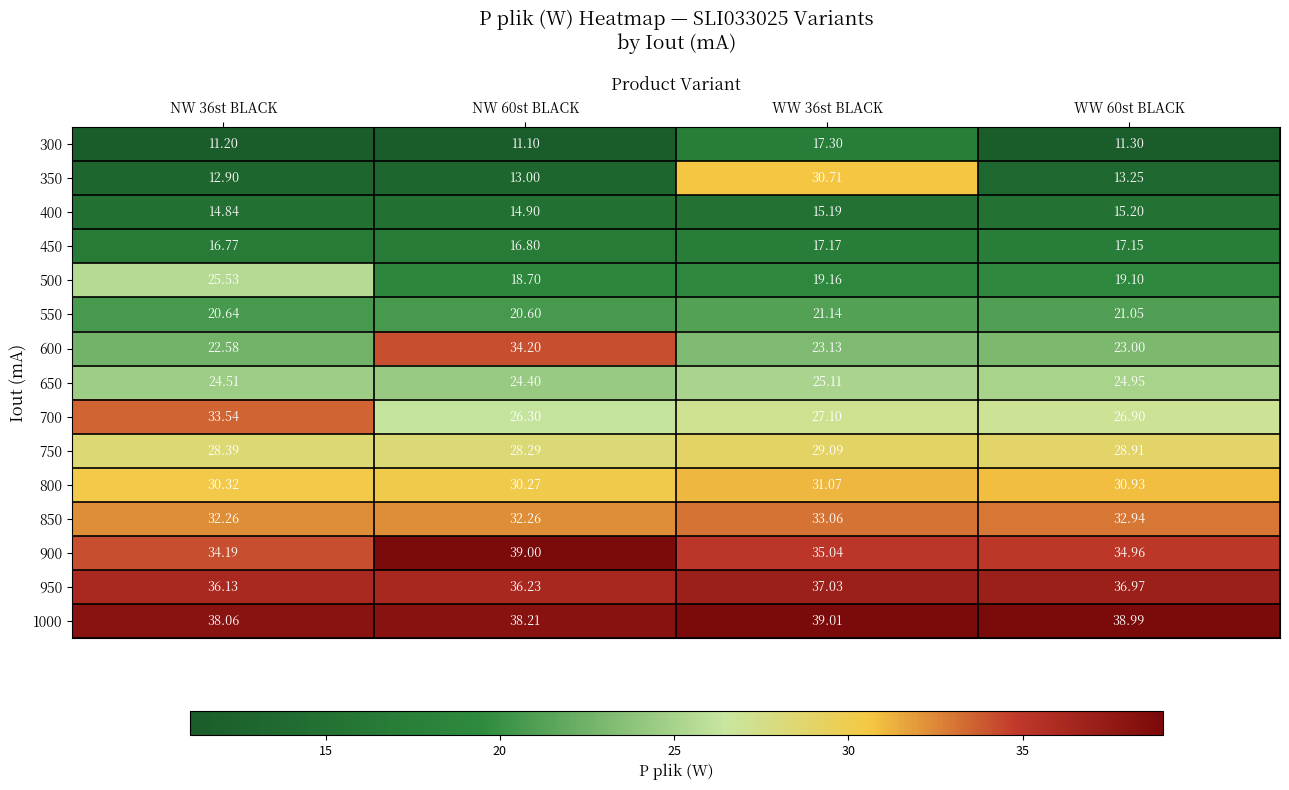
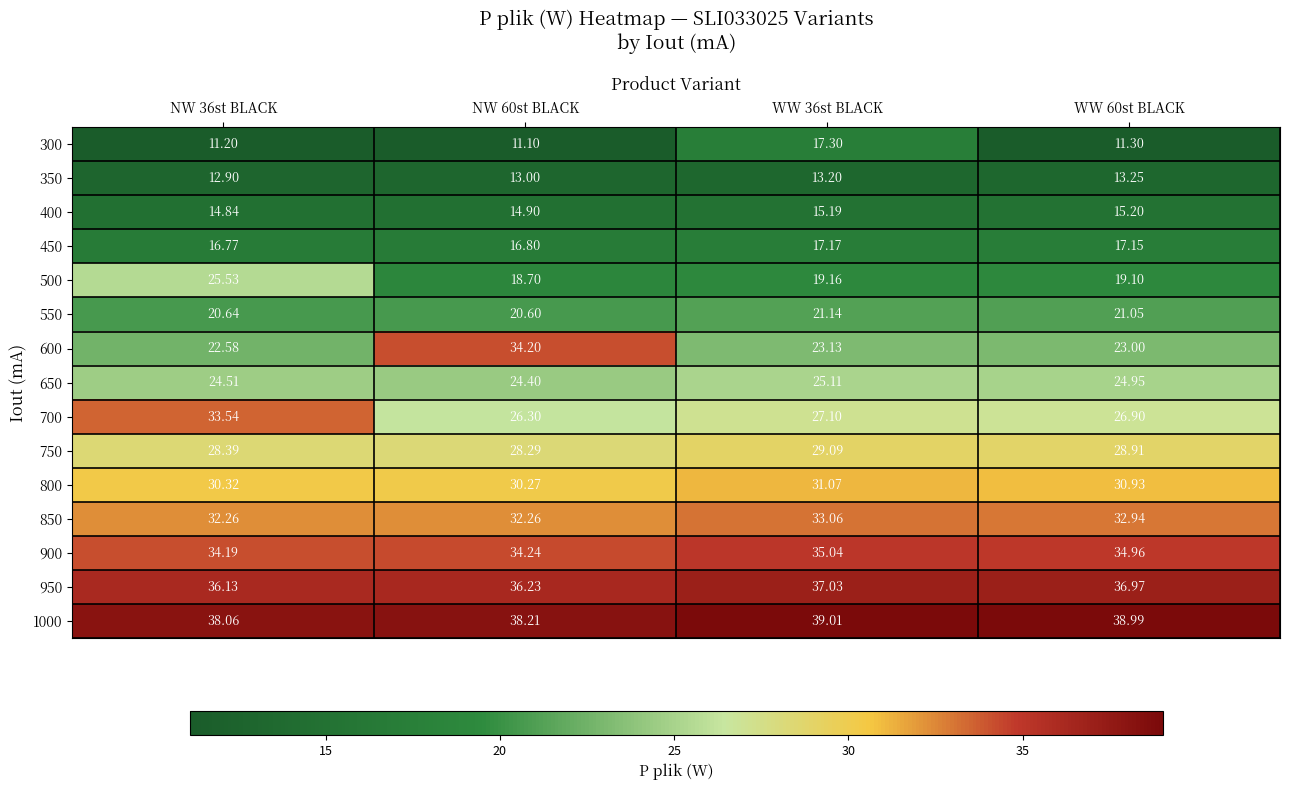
350, WW 36st BLACK: 30.71 -> 13.20
900, NW 60st BLACK: 39.00 -> 34.24
